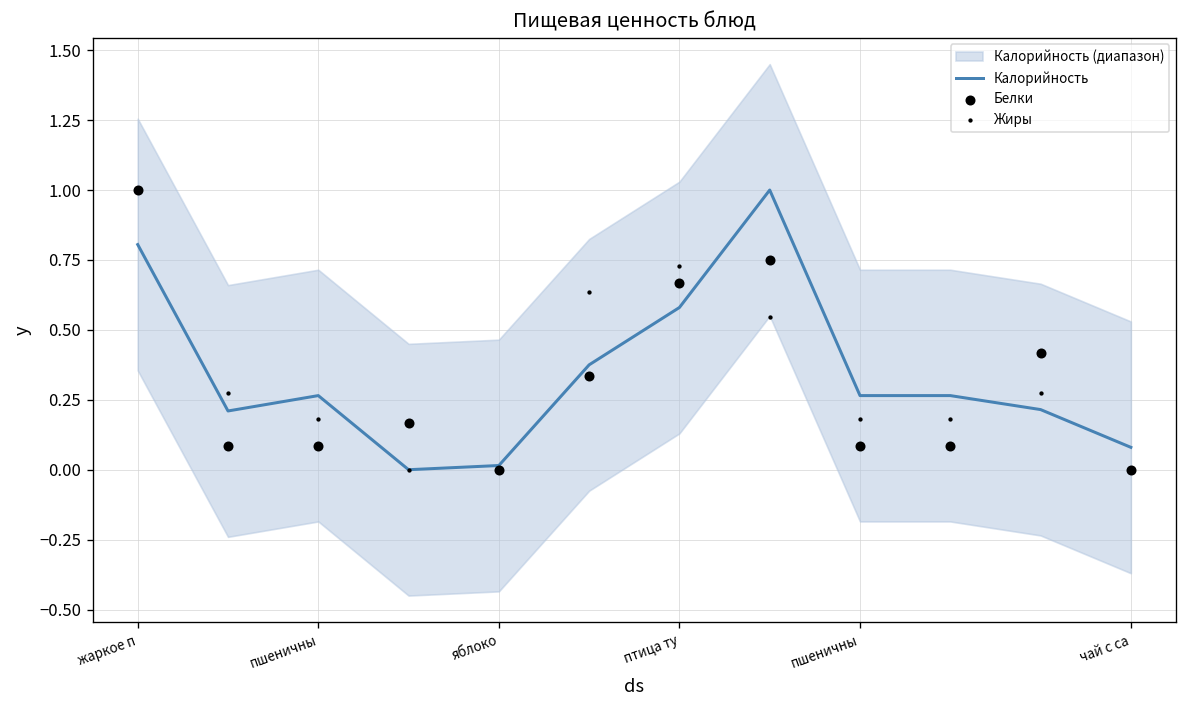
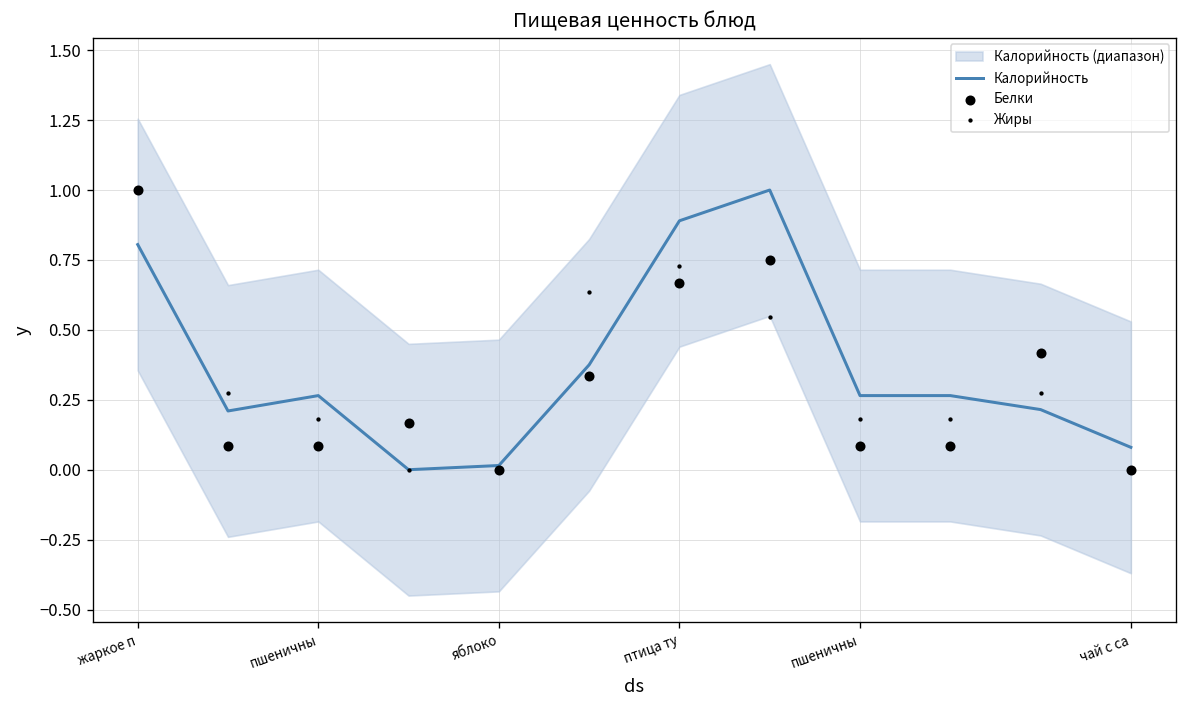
Калорийность, птица ту: 0.58 -> 0.89
